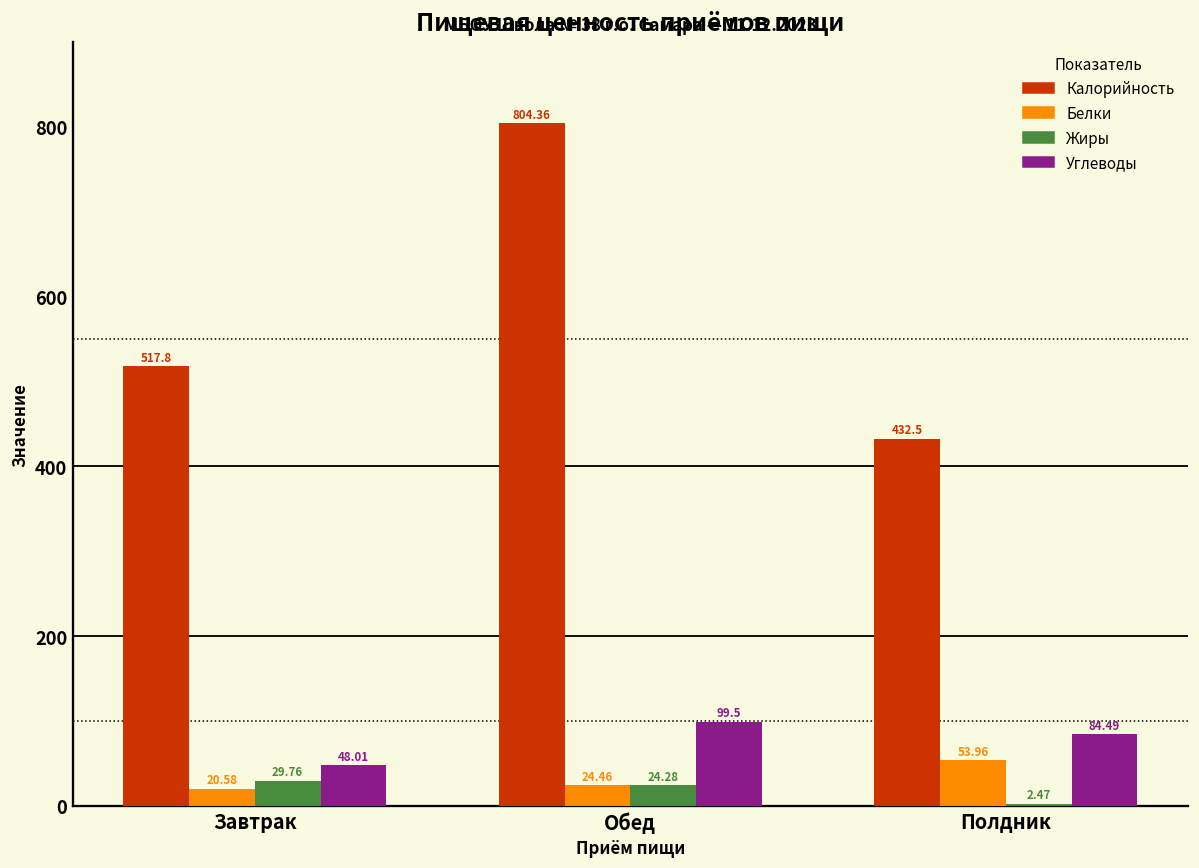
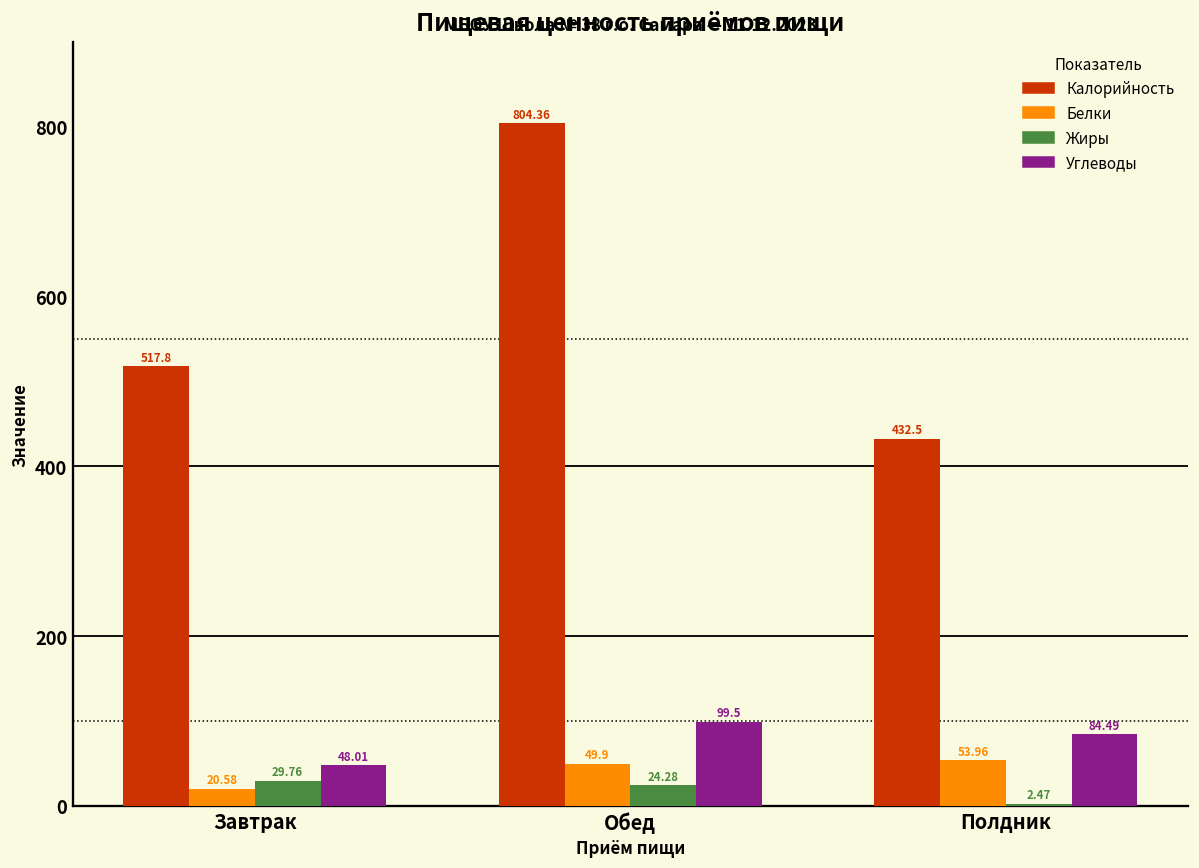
Белки, Обед: 24.46 -> 49.9
